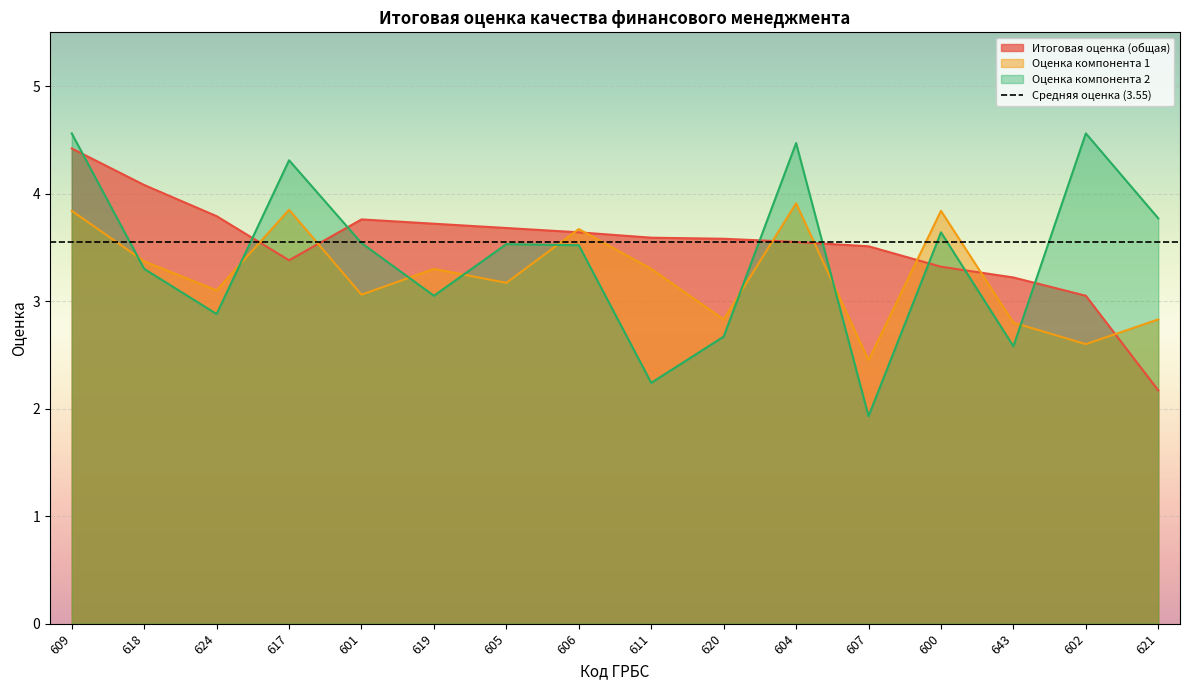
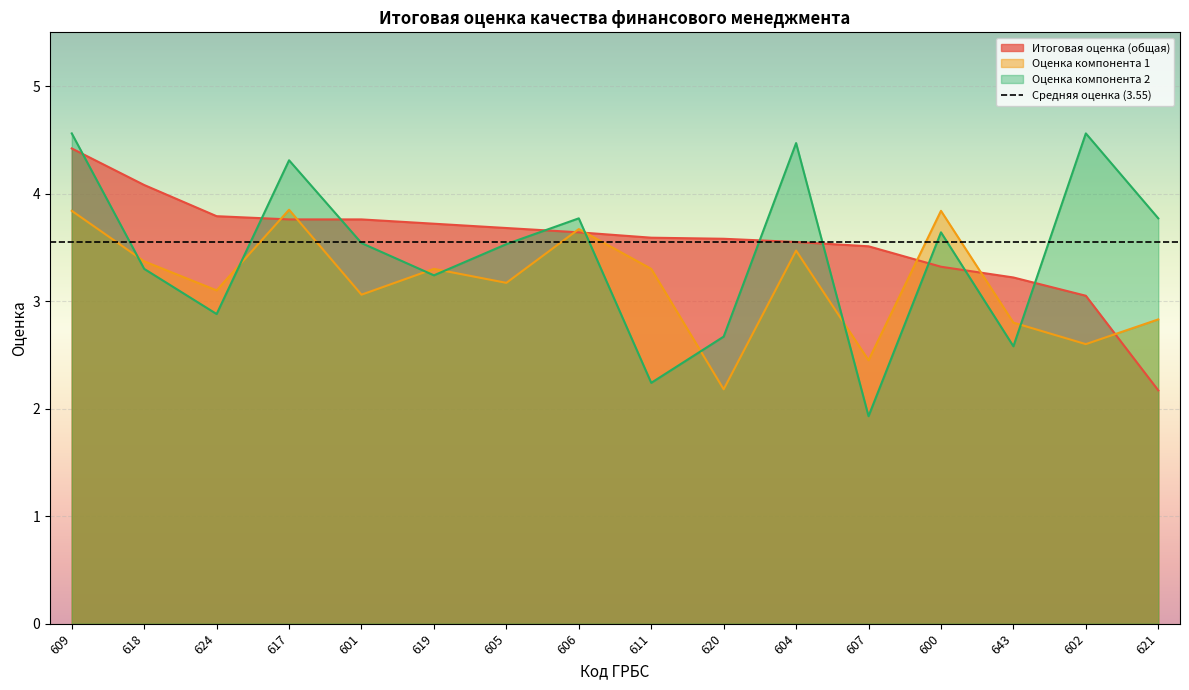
Итоговая оценка (общая), 617: 3.38 -> 3.76
Оценка компонента 2, 619: 3.05 -> 3.24
Оценка компонента 2, 606: 3.52 -> 3.77
Оценка компонента 1, 620: 2.83 -> 2.18
Оценка компонента 1, 604: 3.91 -> 3.47
